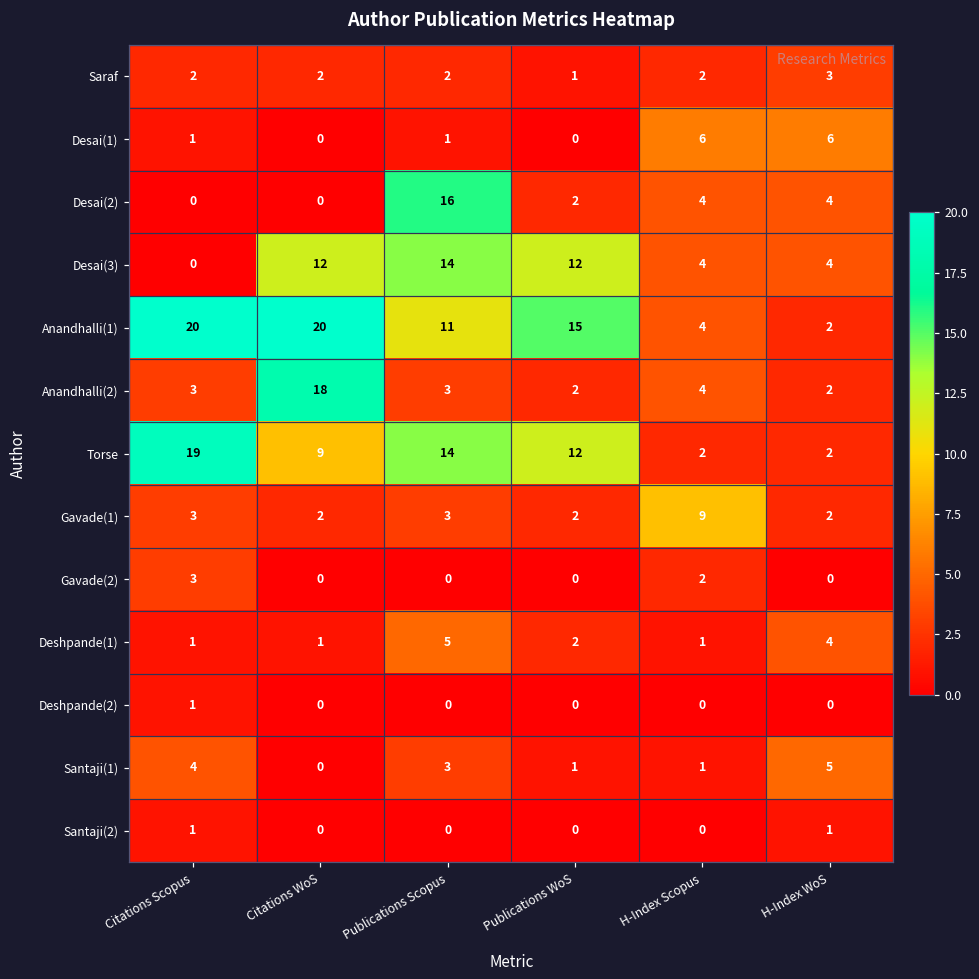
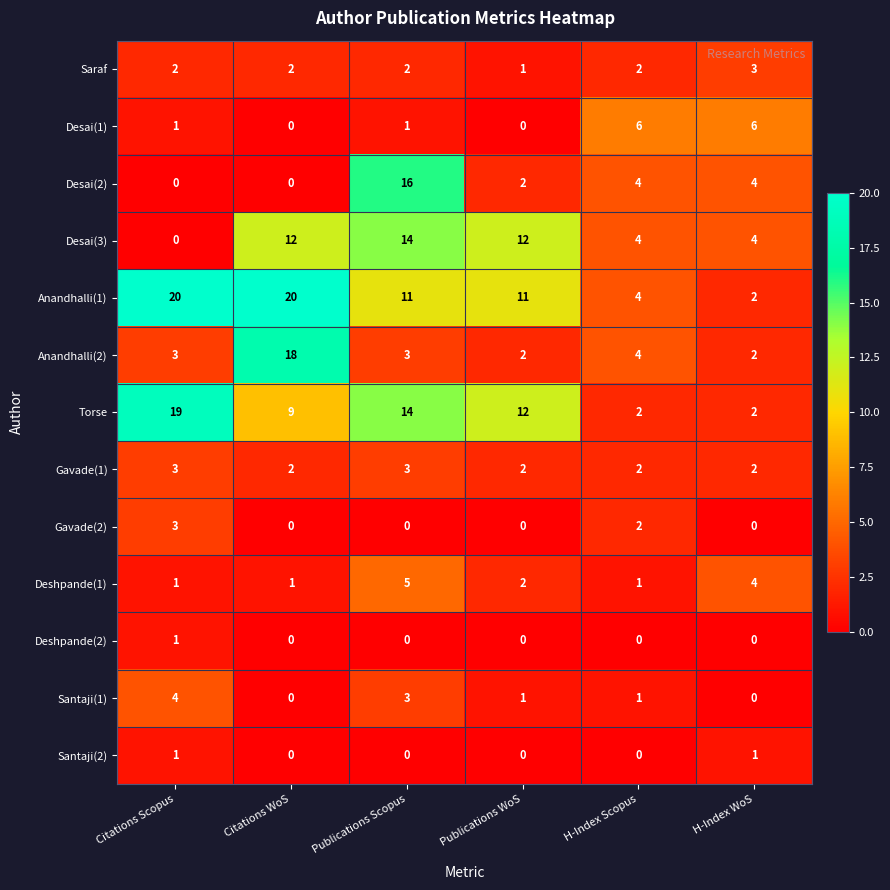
Anandhalli(1), Publications WoS: 15 -> 11
Gavade(1), H-Index Scopus: 9 -> 2
Santaji(1), H-Index WoS: 5 -> 0
